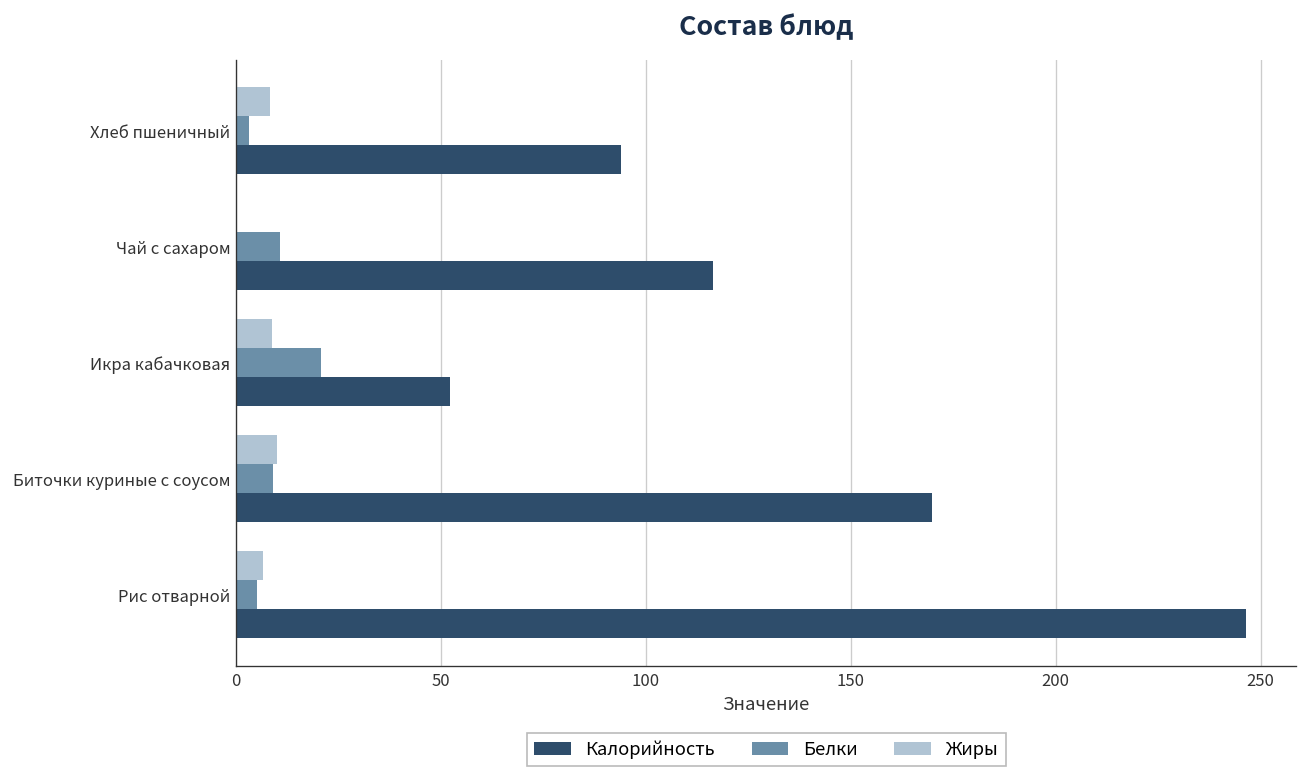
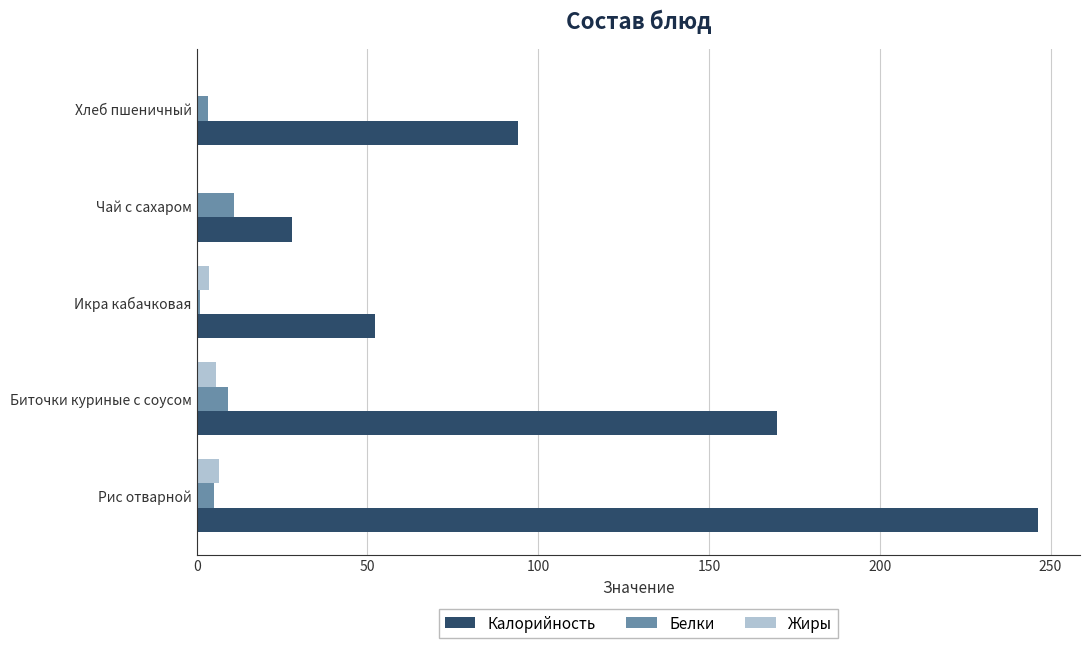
Жиры, Хлеб пшеничный: 8 -> 0
Калорийность, Чай с сахаром: 116 -> 28
Жиры, Икра кабачковая: 9 -> 4
Белки, Икра кабачковая: 21 -> 1
Жиры, Биточки куриные с соусом: 10 -> 6
